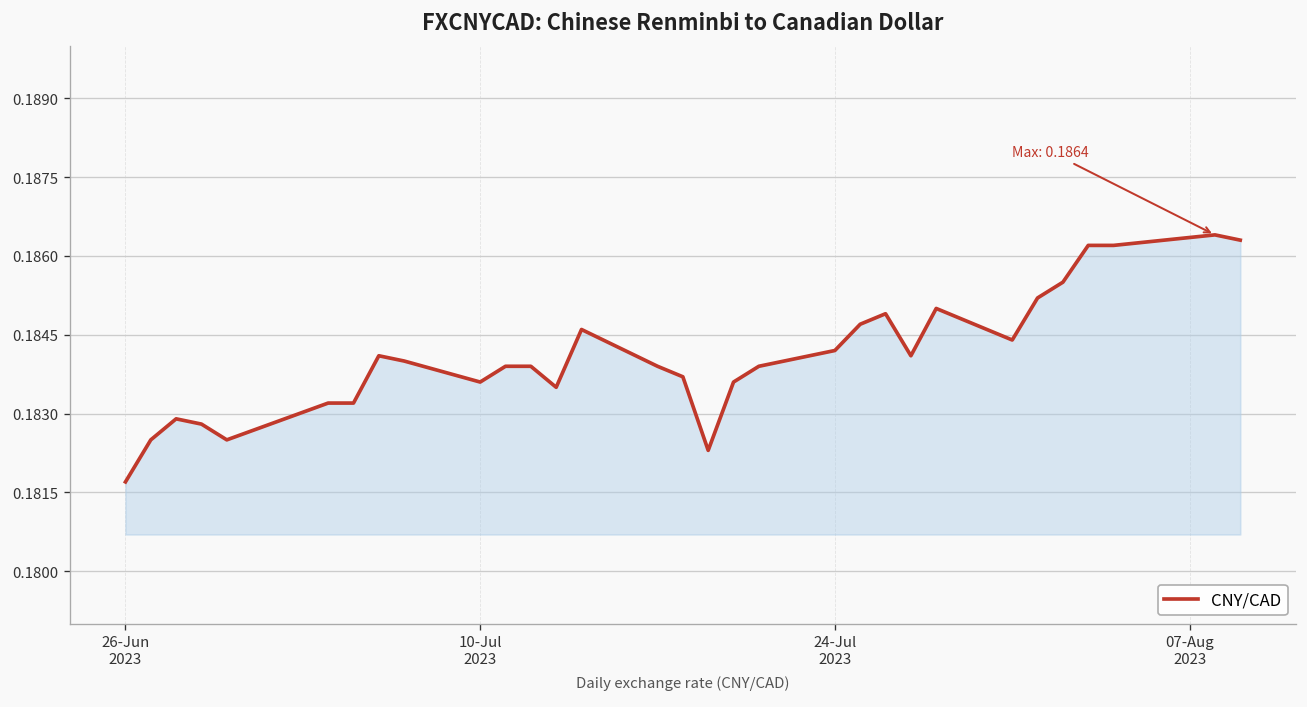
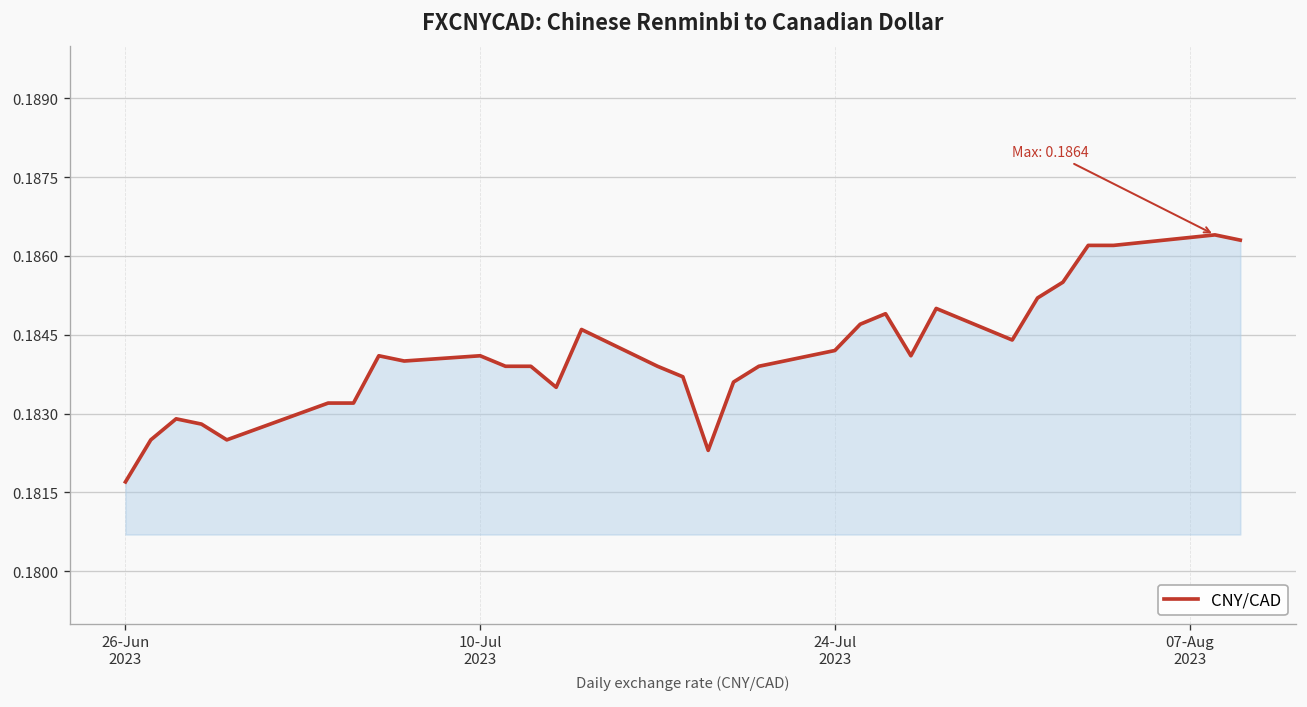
10-Jul 2023: 0.1836 -> 0.1841
